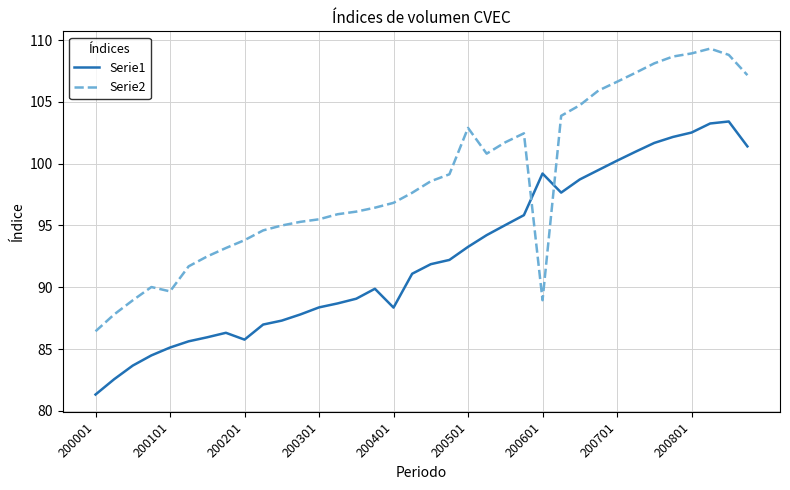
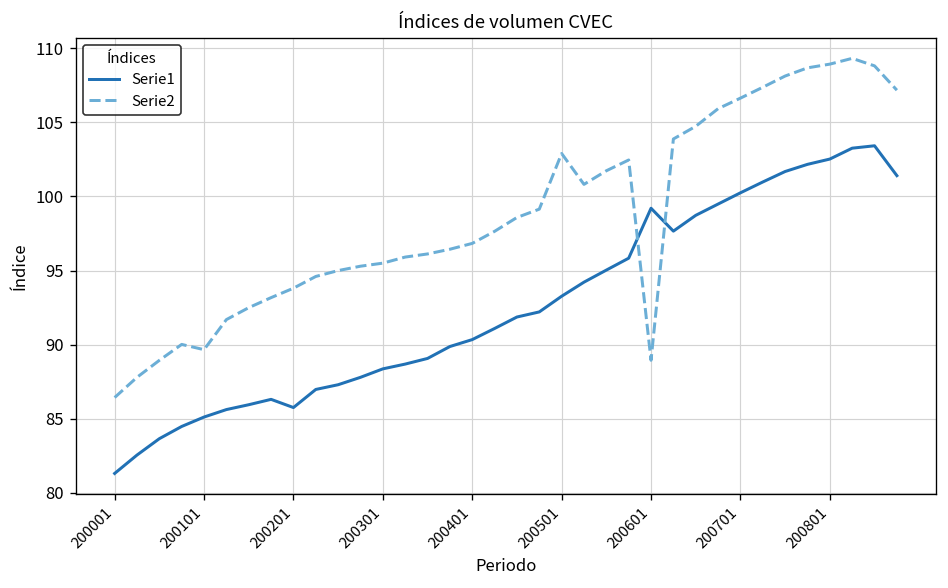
Serie1, 200401: 88.4 -> 90.3
